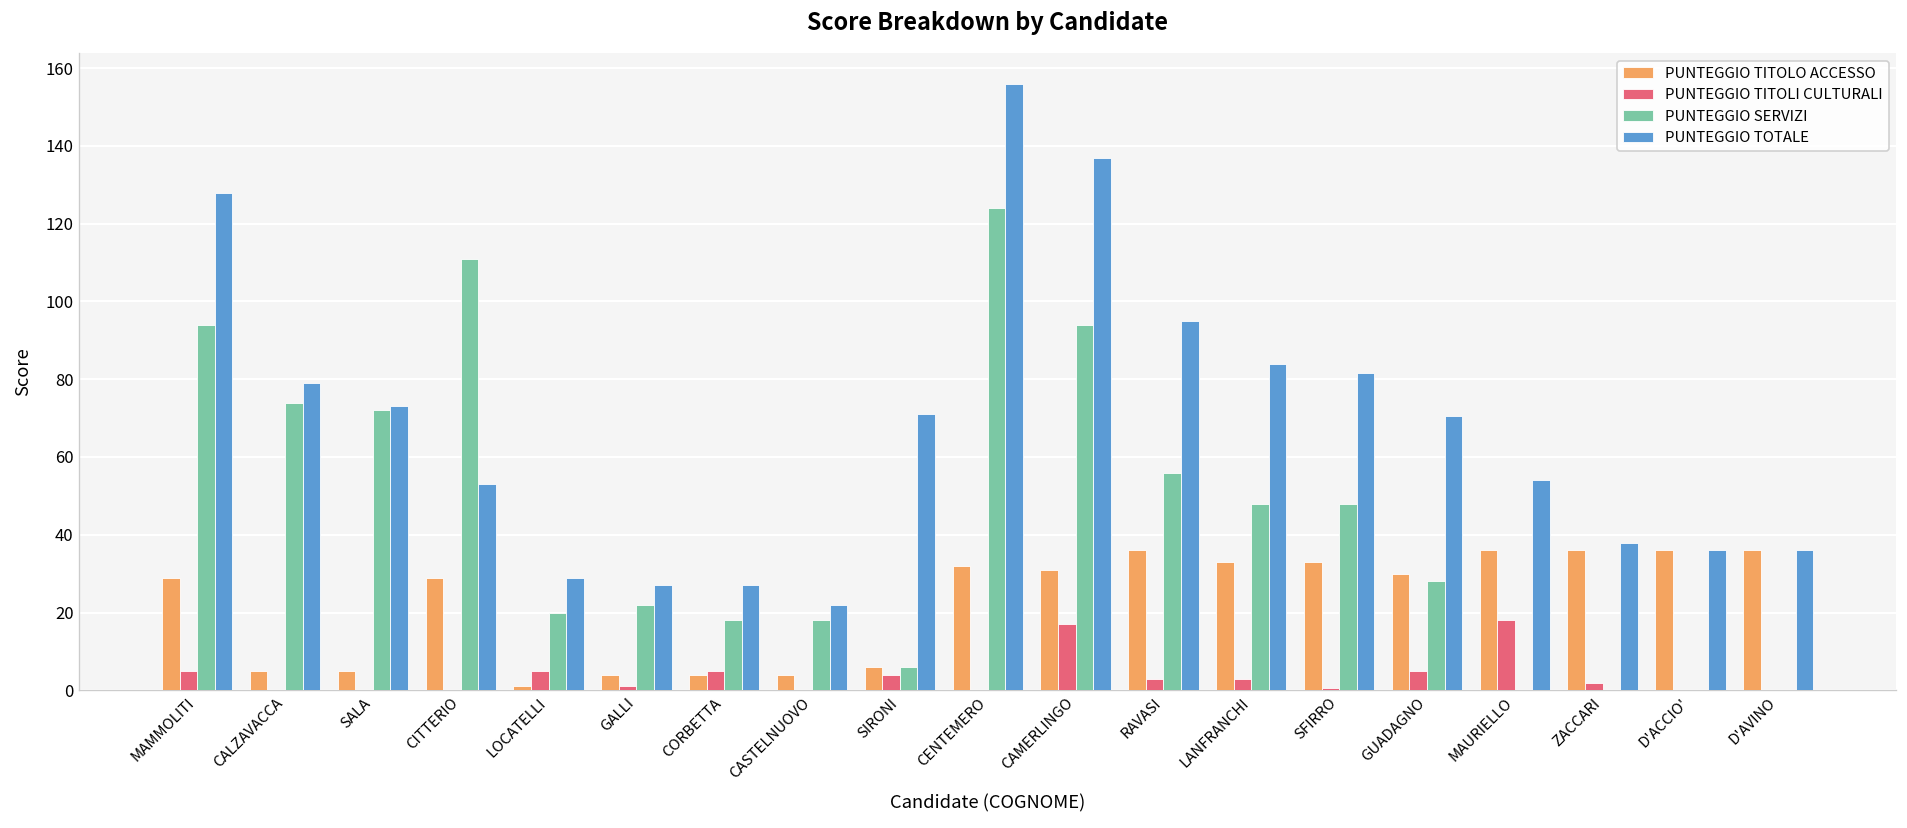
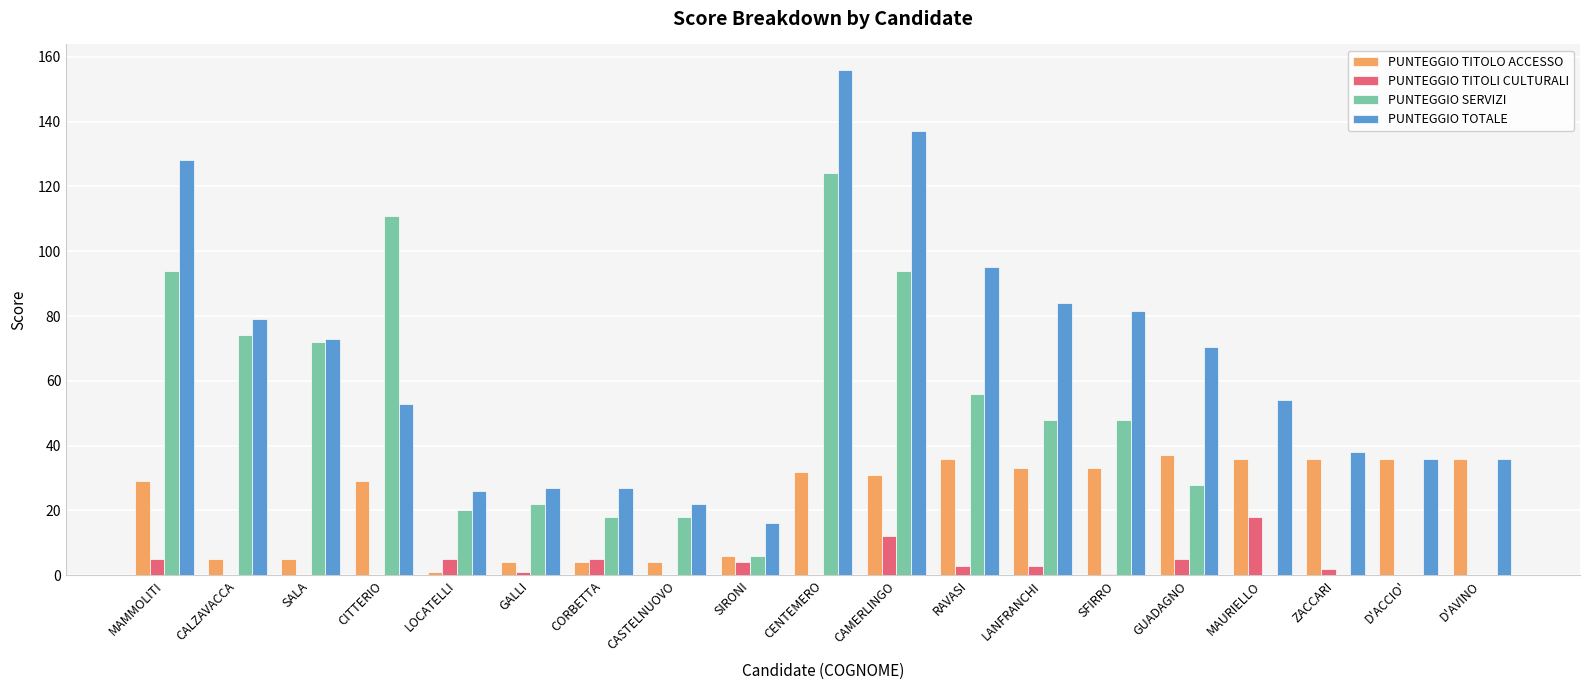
PUNTEGGIO TOTALE, LOCATELLI: 29 -> 26
PUNTEGGIO TOTALE, SIRONI: 71 -> 16
PUNTEGGIO TITOLI CULTURALI, CAMERLINGO: 17 -> 12
PUNTEGGIO TITOLO ACCESSO, GUADAGNO: 30 -> 37
